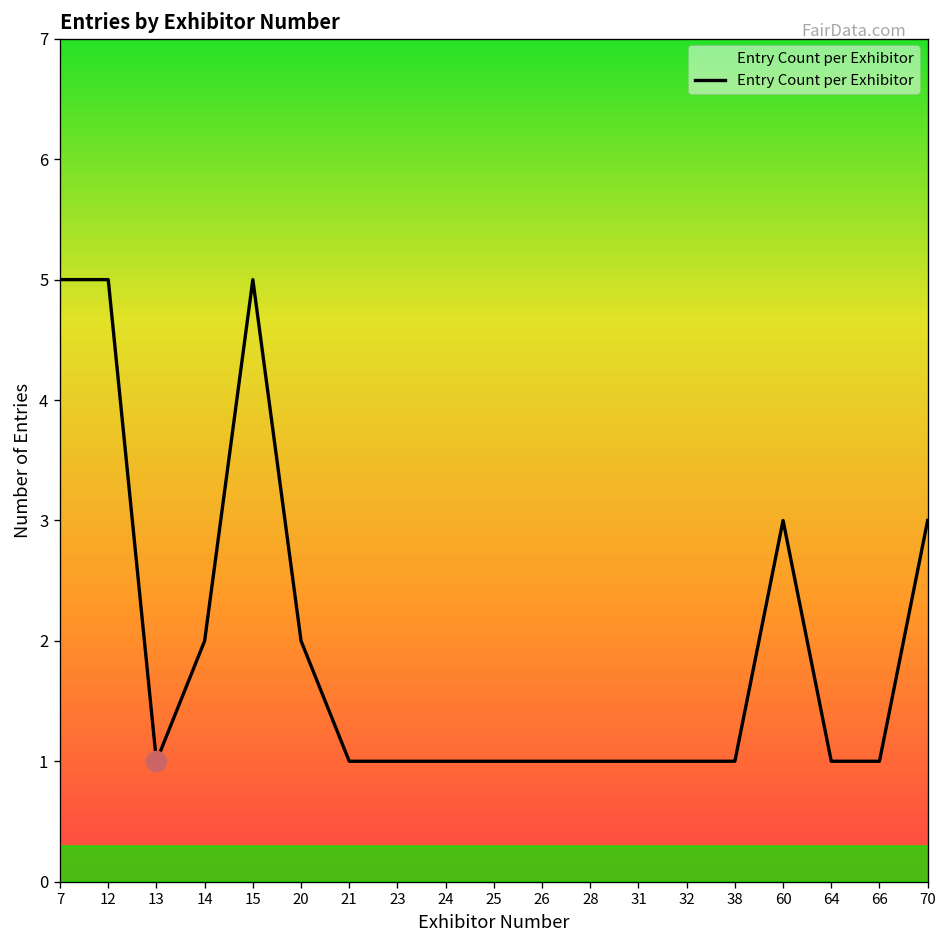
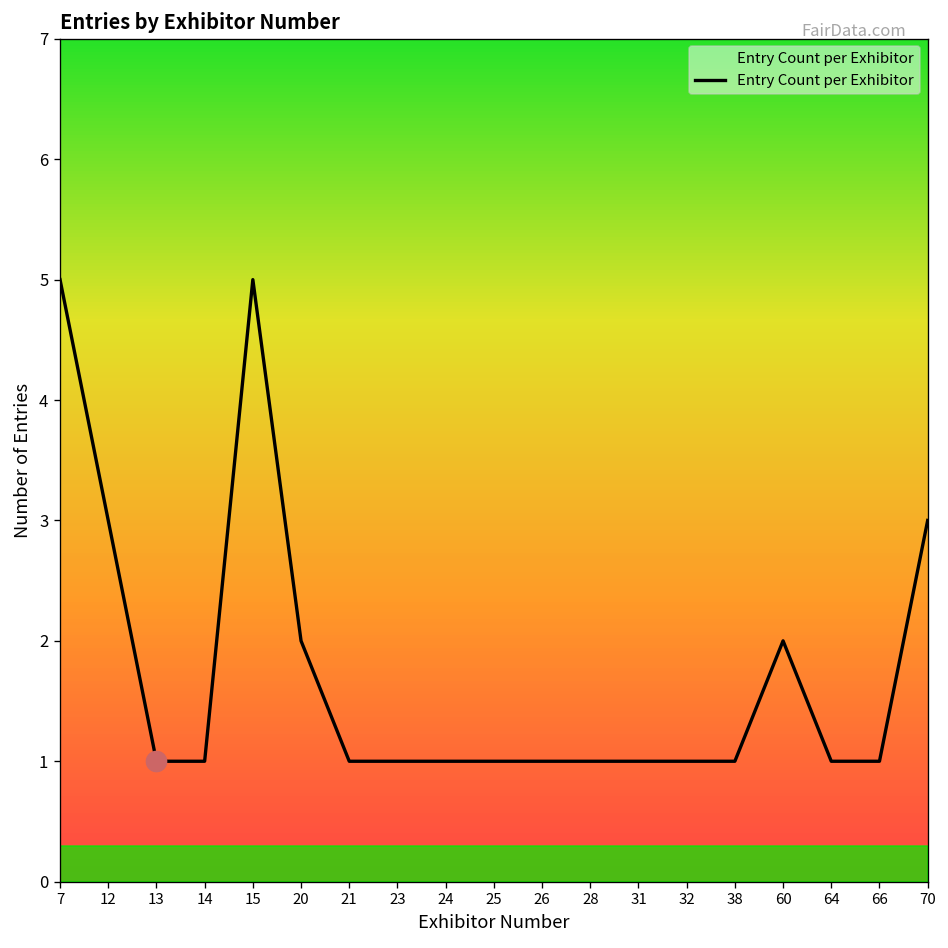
Entry Count per Exhibitor, 12: 5 -> 3
Entry Count per Exhibitor, 14: 2 -> 1
Entry Count per Exhibitor, 60: 3 -> 2
